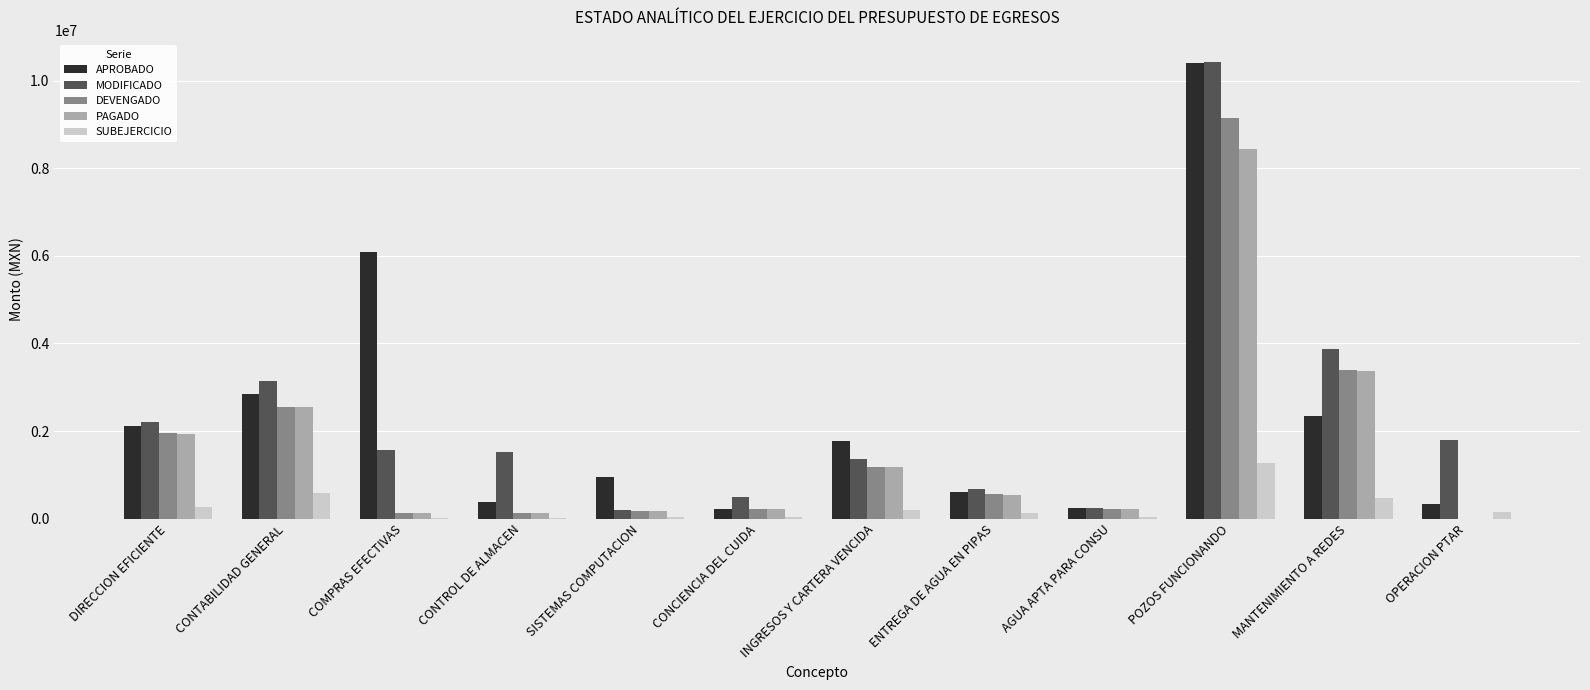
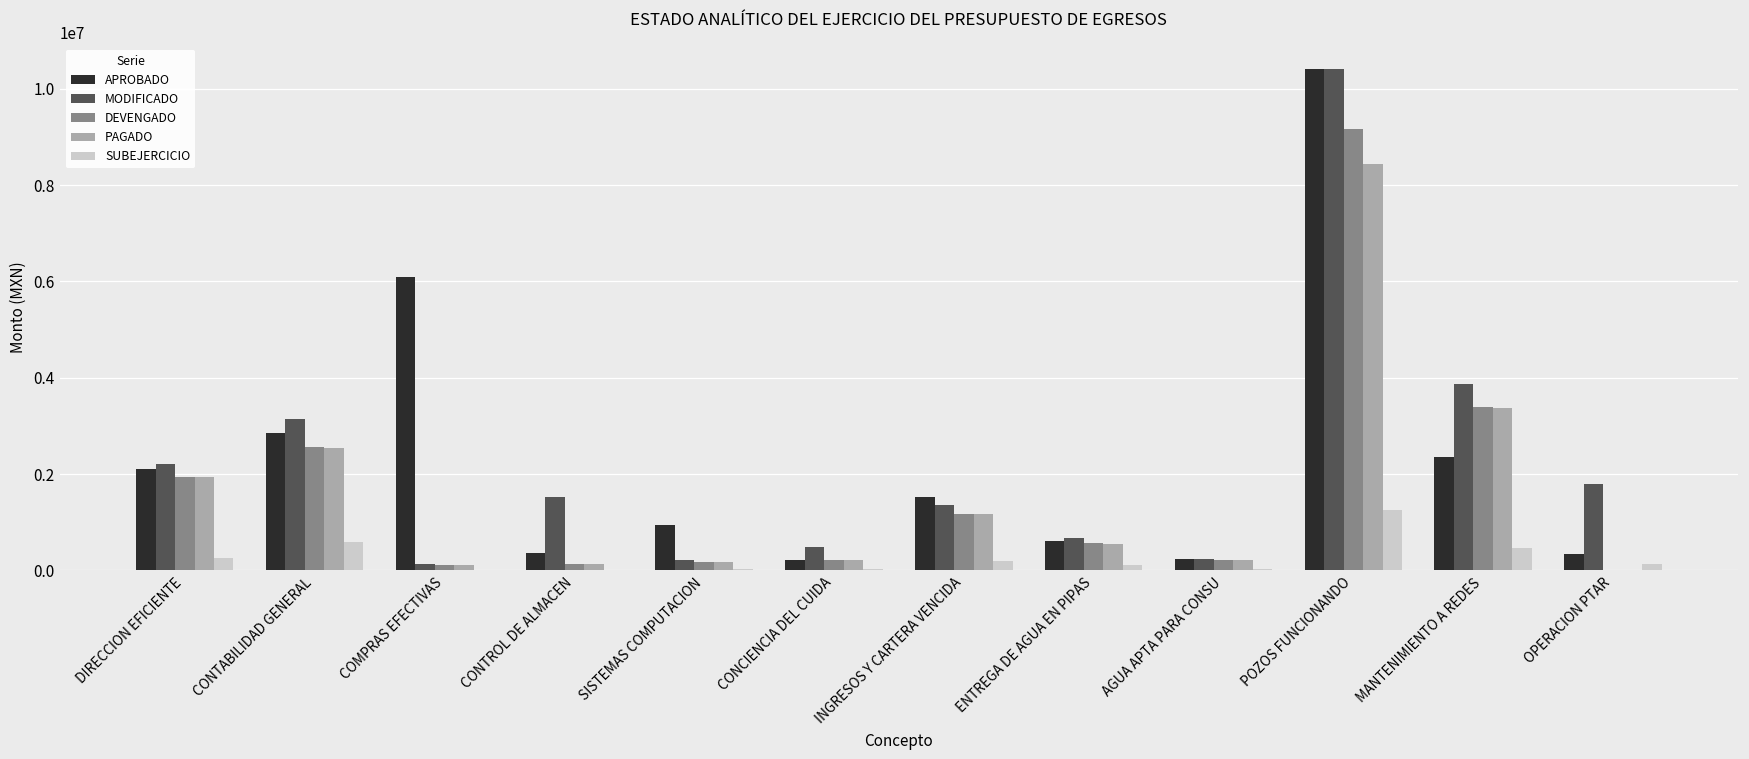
MODIFICADO, COMPRAS EFECTIVAS: 1600000 -> 100000
APROBADO, INGRESOS Y CARTERA VENCIDA: 1800000 -> 1500000
